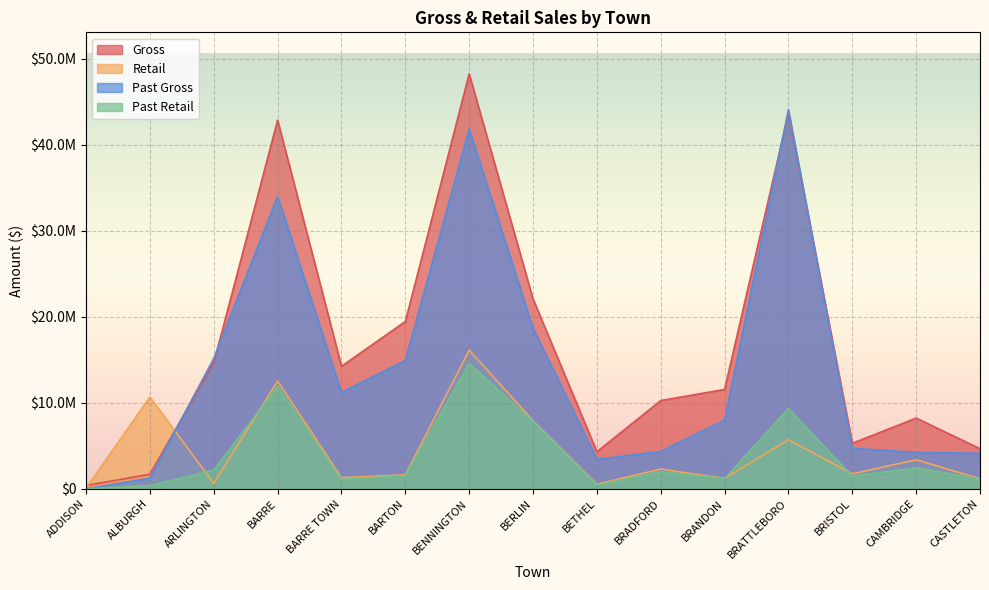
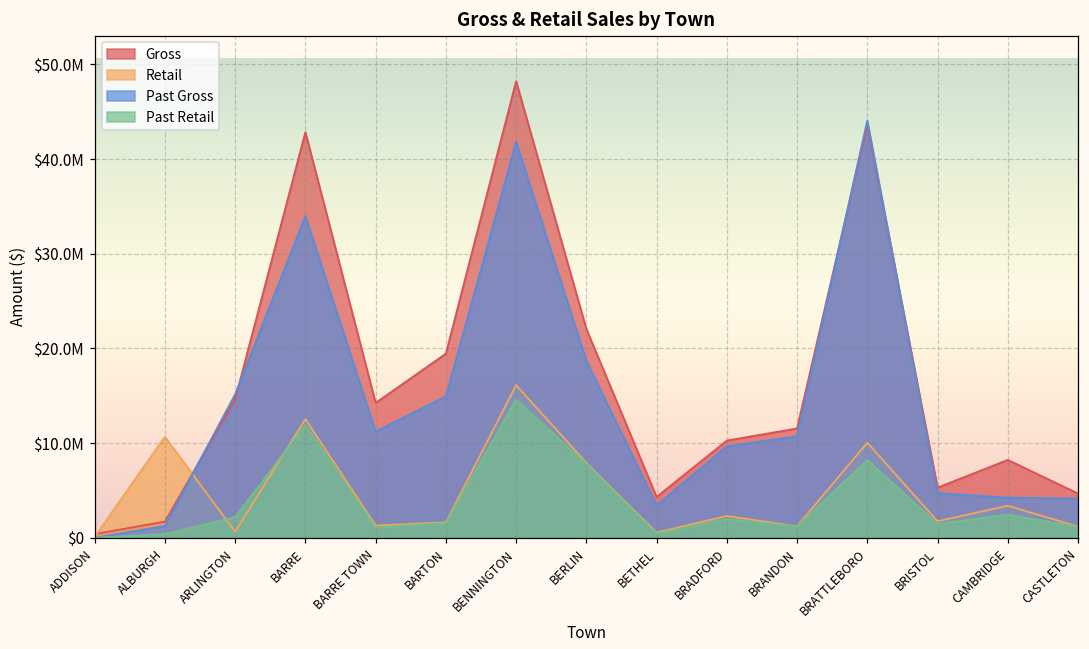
Past Gross, BRADFORD: $4000000 -> $10000000
Past Gross, BRANDON: $8000000 -> $11000000
Retail, BRATTLEBORO: $6000000 -> $10000000
Past Retail, BRATTLEBORO: $9000000 -> $8000000
